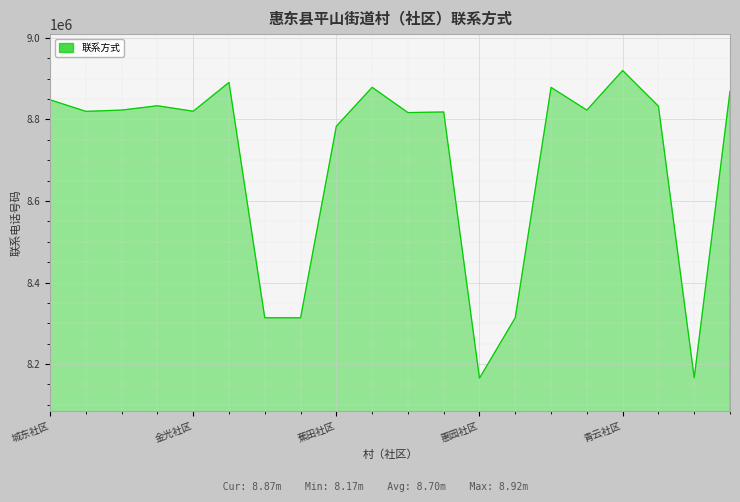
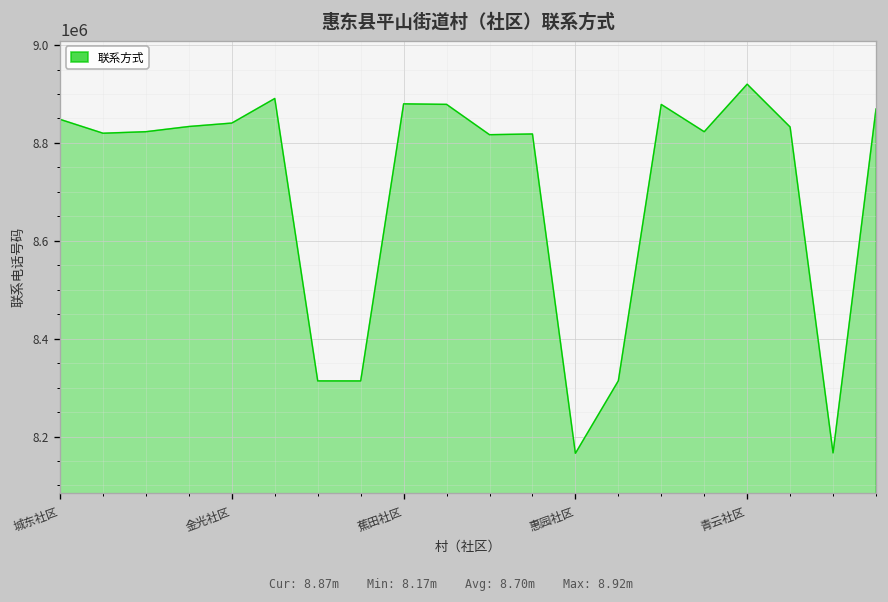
金光社区: 8820000 -> 8840000
蕉田社区: 8780000 -> 8880000
